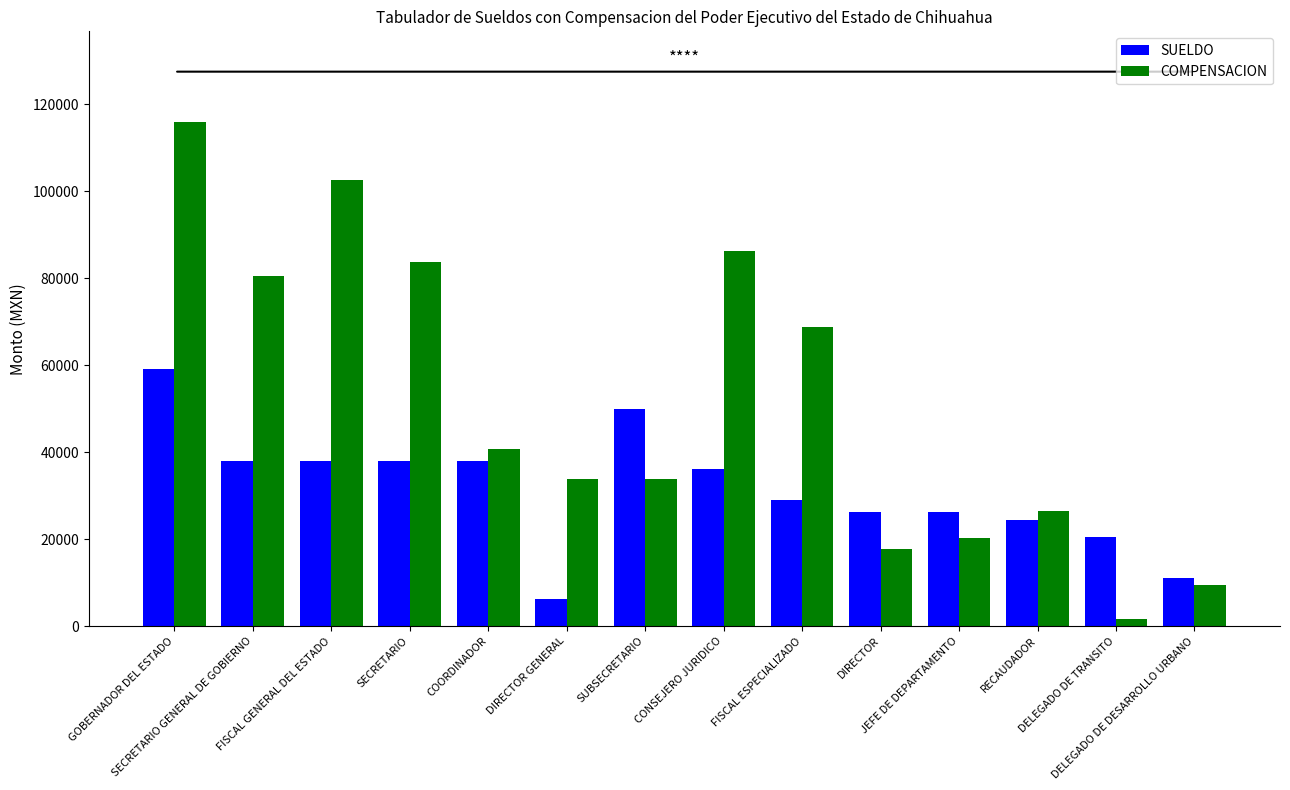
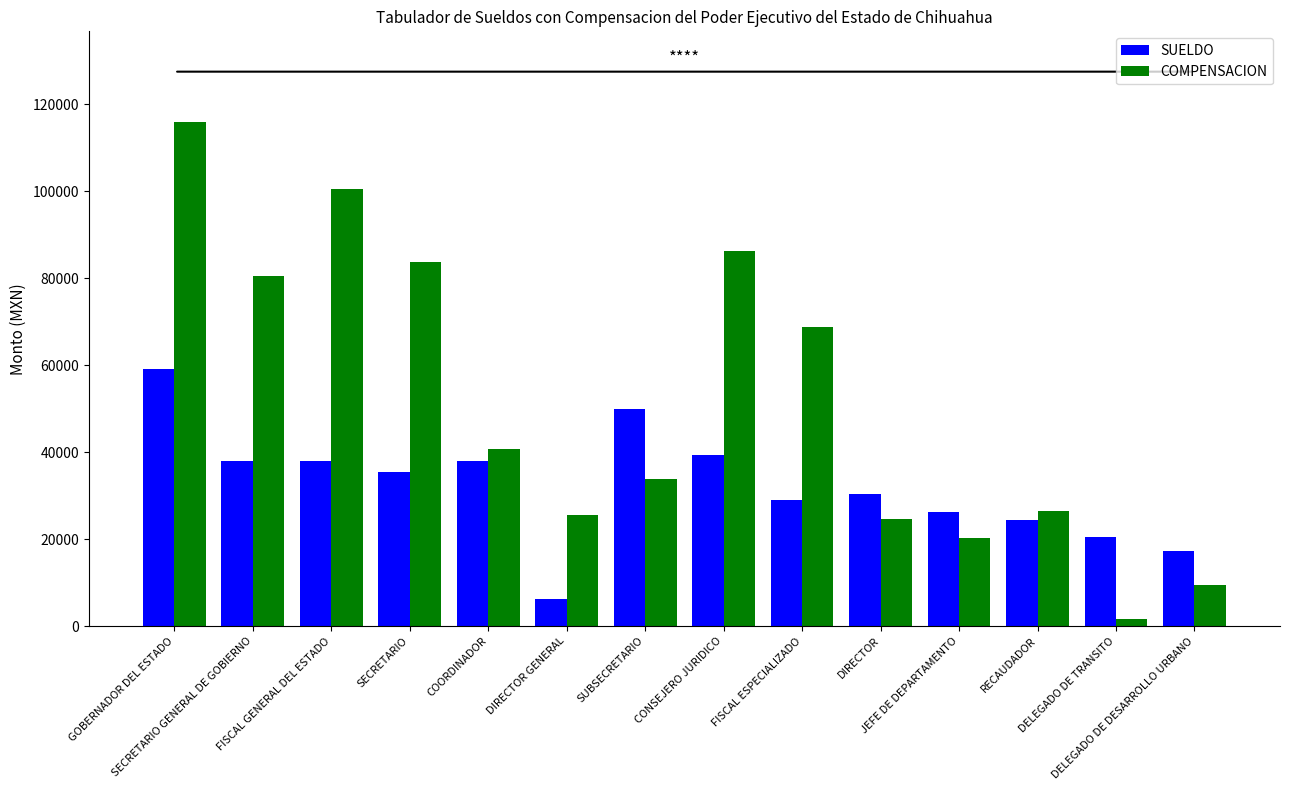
COMPENSACION, FISCAL GENERAL DEL ESTADO: 102000 -> 101000
SUELDO, SECRETARIO: 38000 -> 35000
COMPENSACION, DIRECTOR GENERAL: 34000 -> 25000
SUELDO, CONSEJERO JURIDICO: 36000 -> 39000
SUELDO, DIRECTOR: 26000 -> 30000
COMPENSACION, DIRECTOR: 18000 -> 25000
SUELDO, DELEGADO DE DESARROLLO URBANO: 11000 -> 17000
